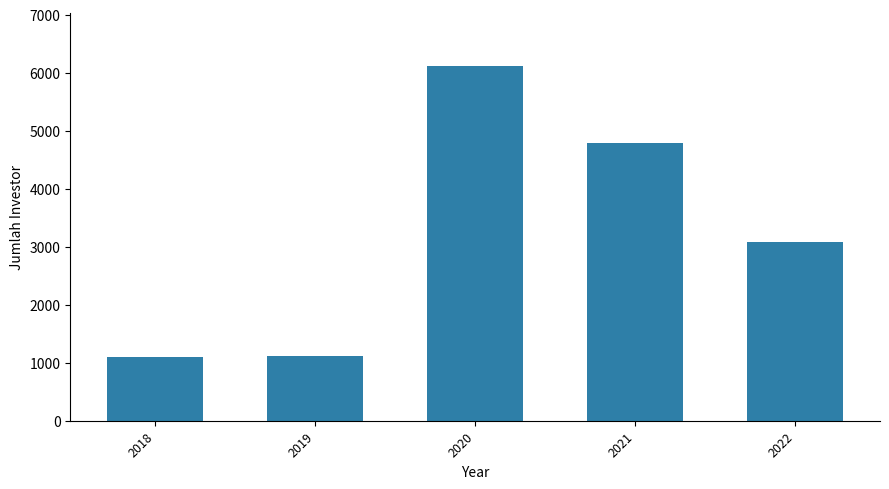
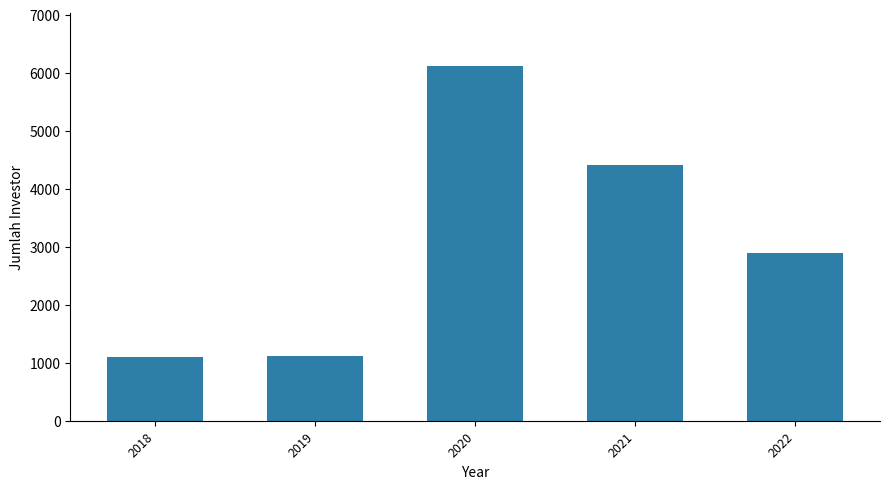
2021: 4800 -> 4400
2022: 3100 -> 2900
